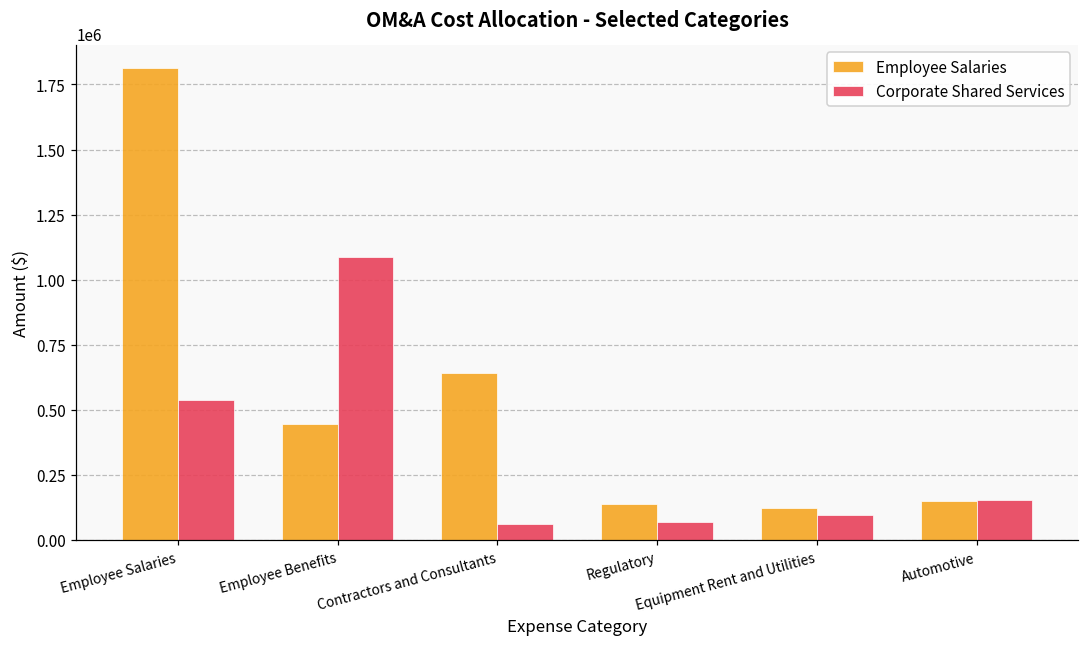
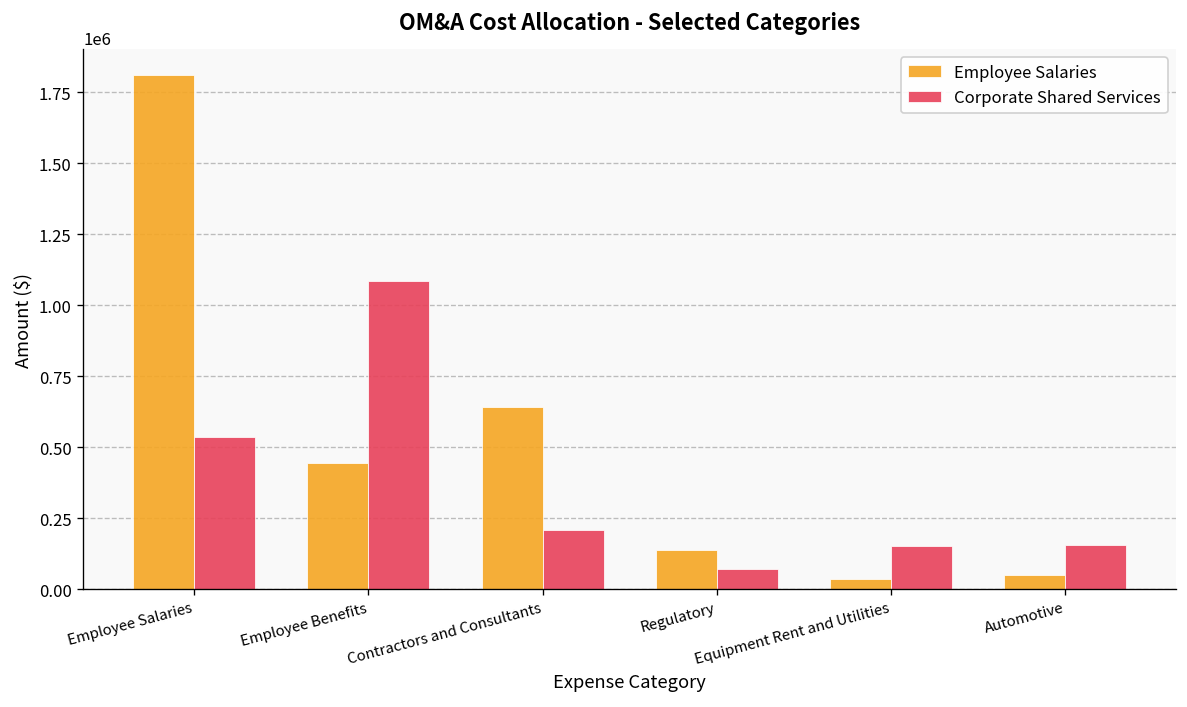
Corporate Shared Services, Contractors and Consultants: 60000 -> 210000
Employee Salaries, Equipment Rent and Utilities: 120000 -> 30000
Corporate Shared Services, Equipment Rent and Utilities: 100000 -> 150000
Employee Salaries, Automotive: 150000 -> 50000
